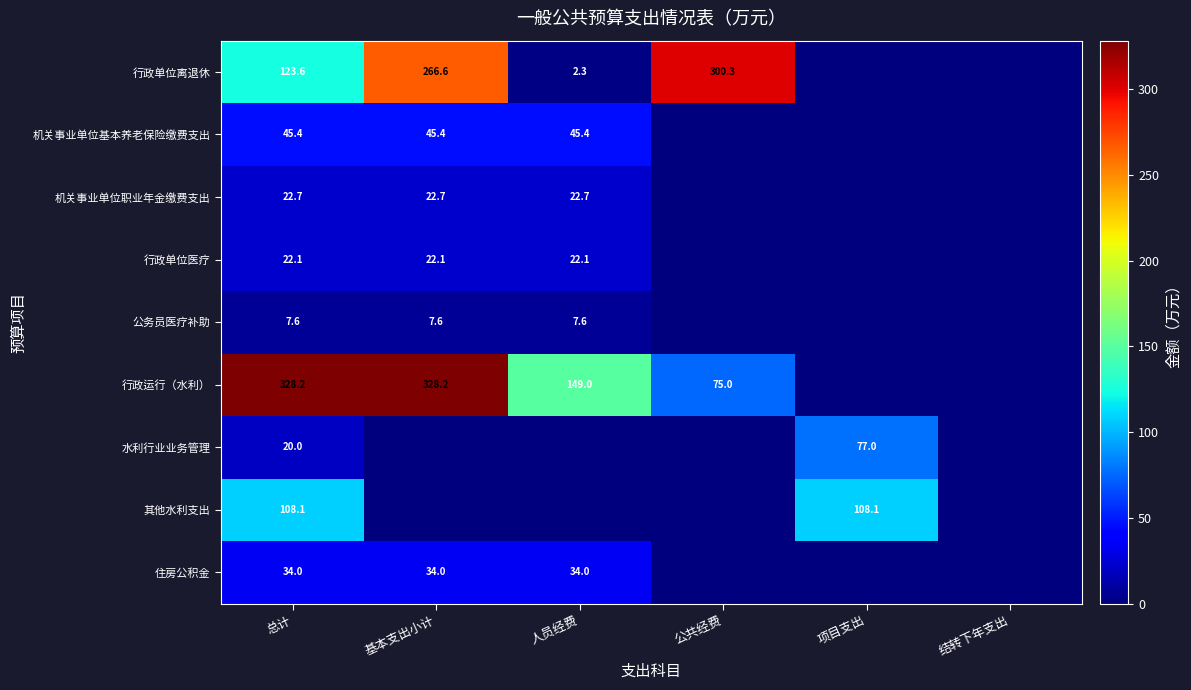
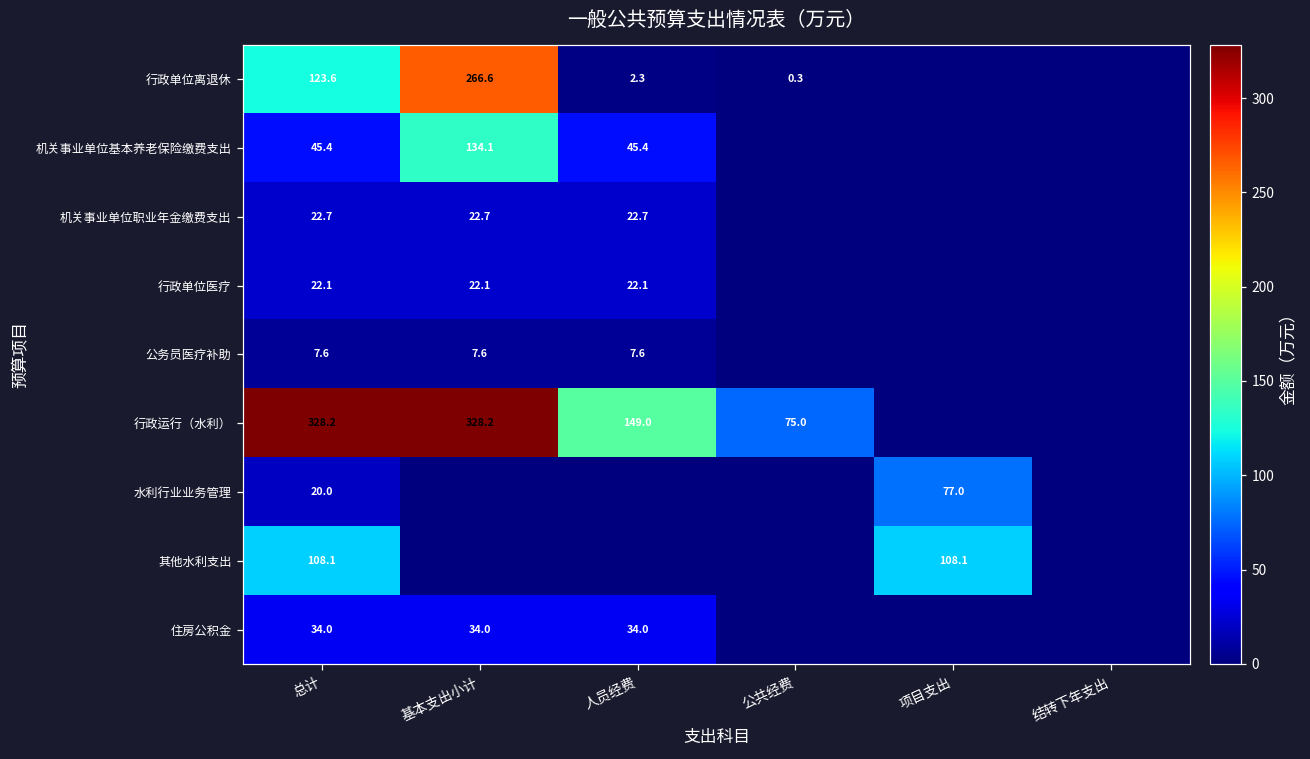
行政单位离退休, 公共经费: 300.3 -> 0.3
机关事业单位基本养老保险缴费支出, 基本支出小计: 45.4 -> 134.1
